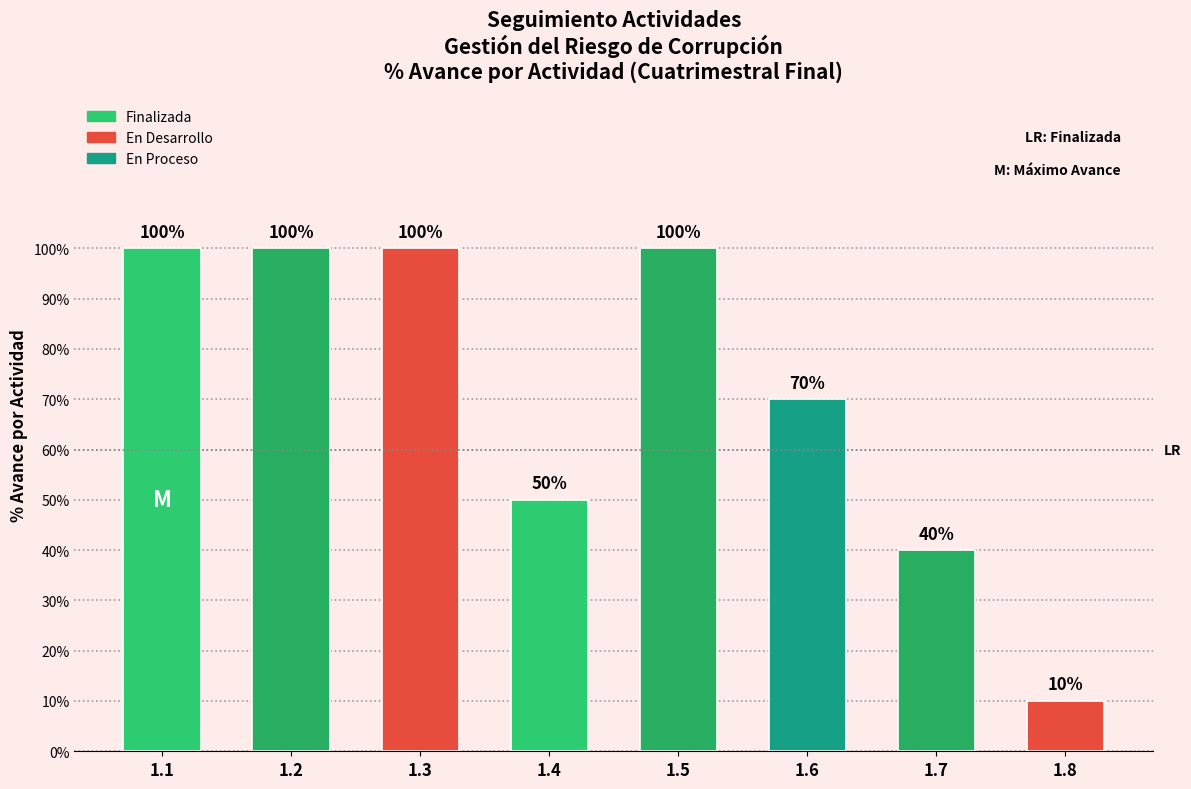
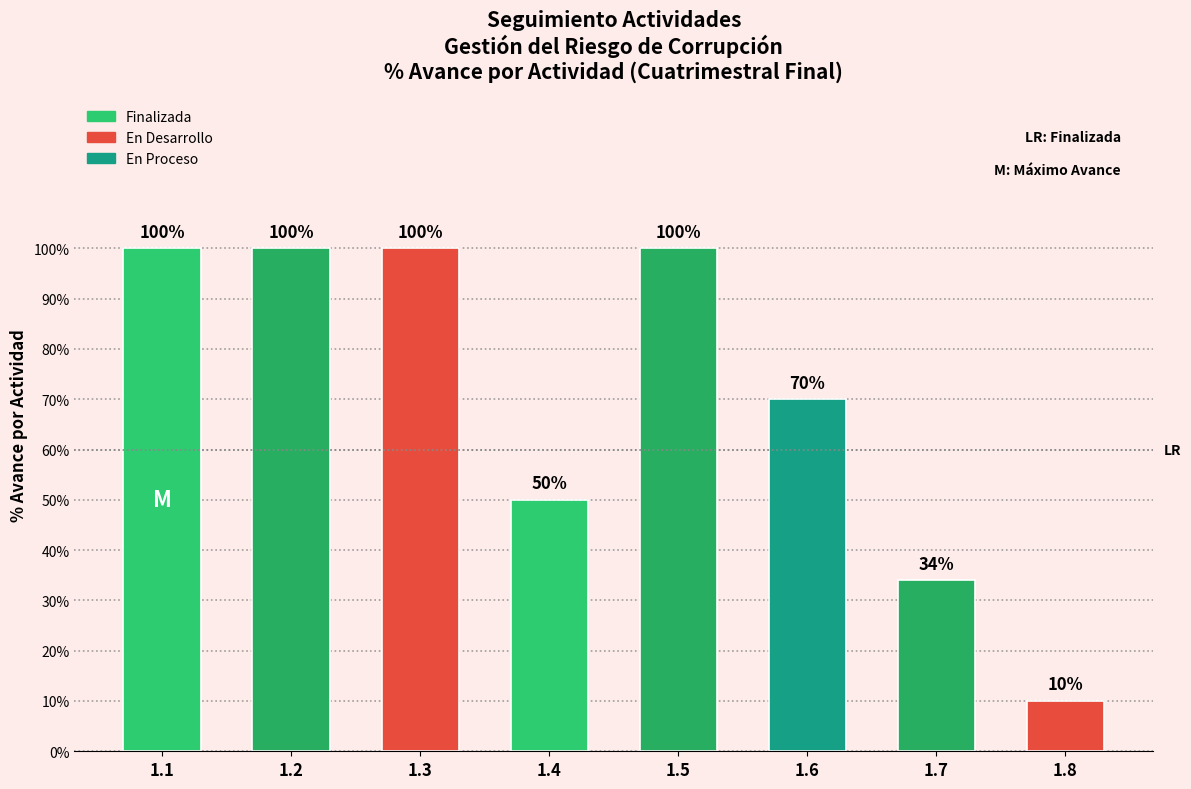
1.7: 40% -> 34%
